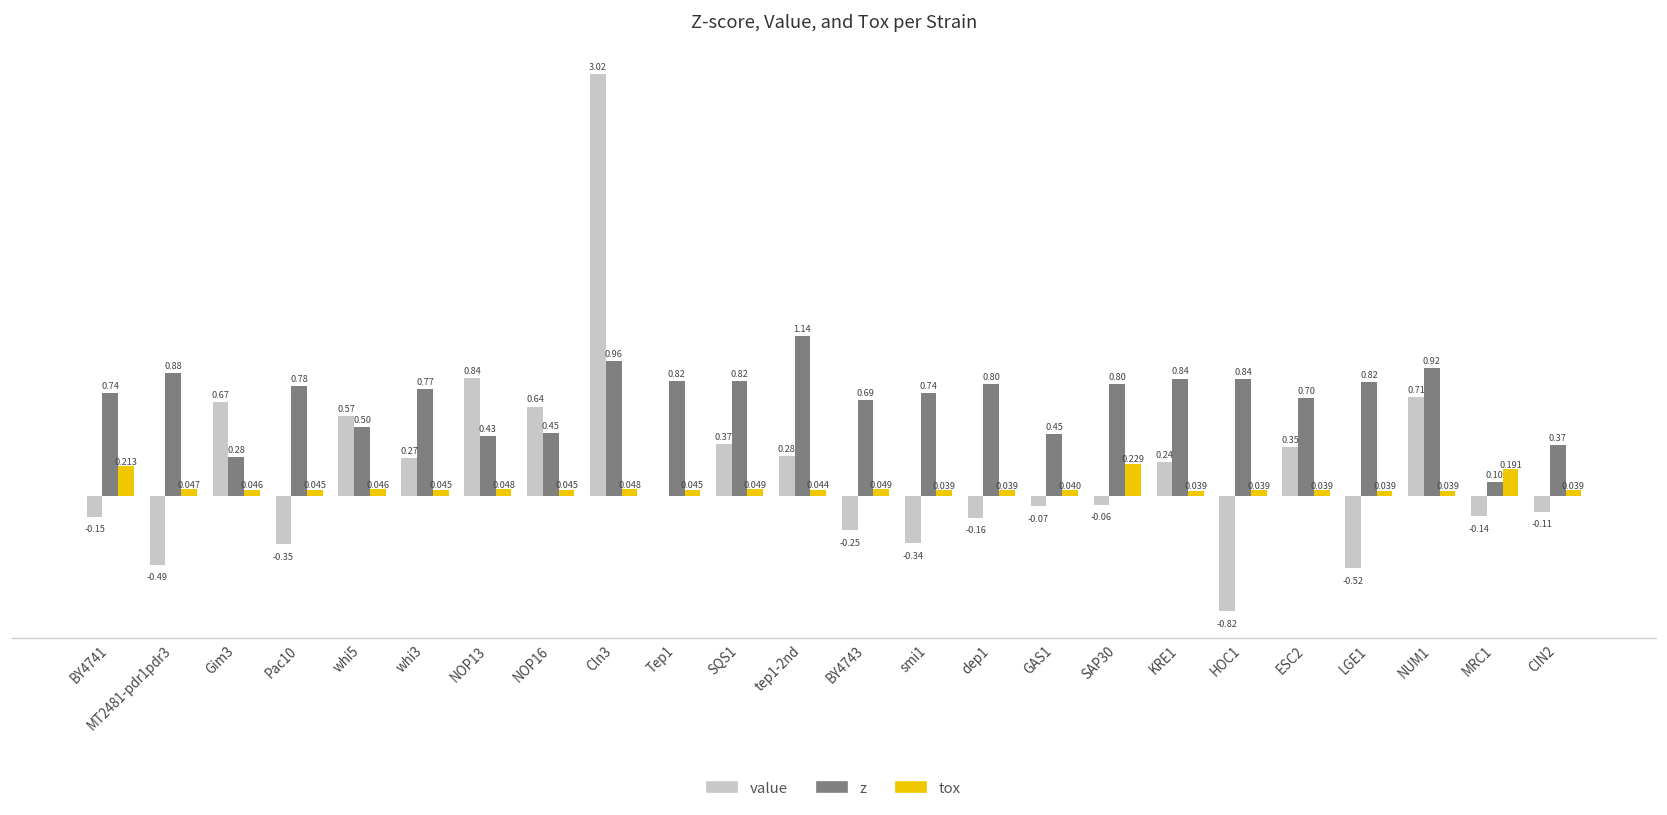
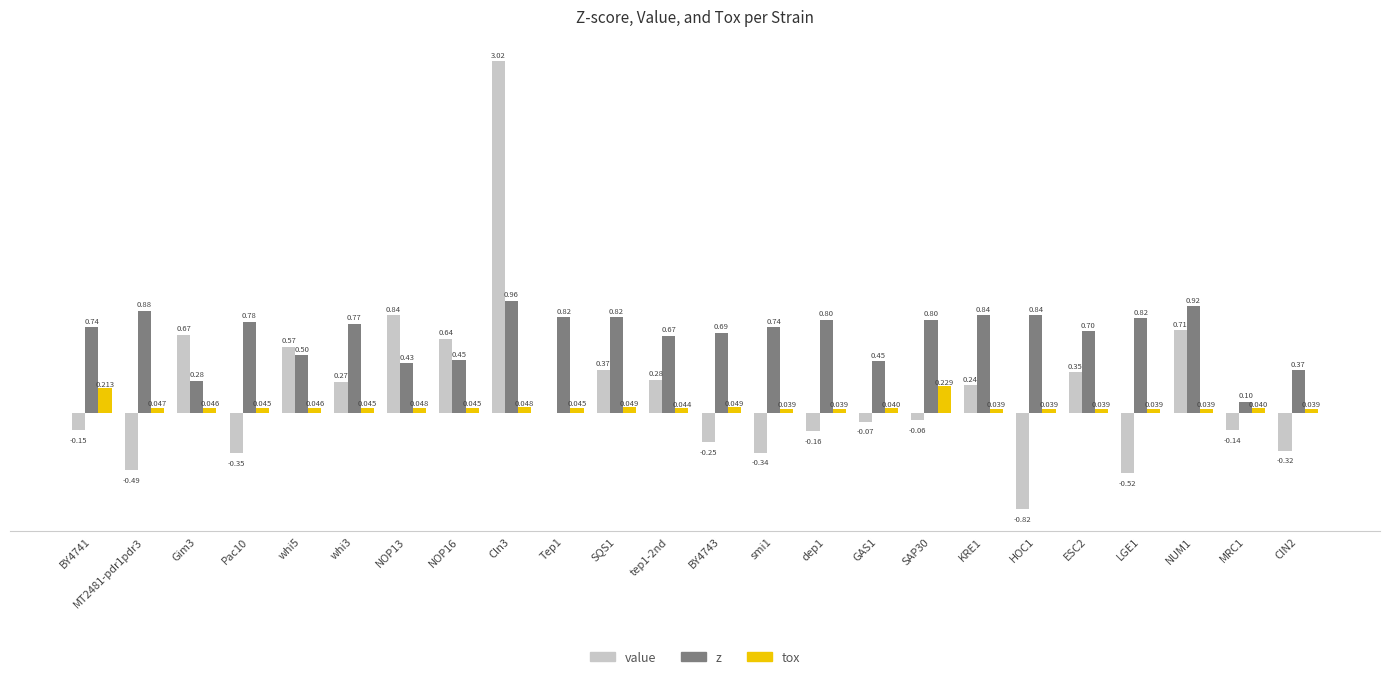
z, tep1-2nd: 1.14 -> 0.67
tox, MRC1: 0.191 -> 0.040
value, CIN2: -0.11 -> -0.32
